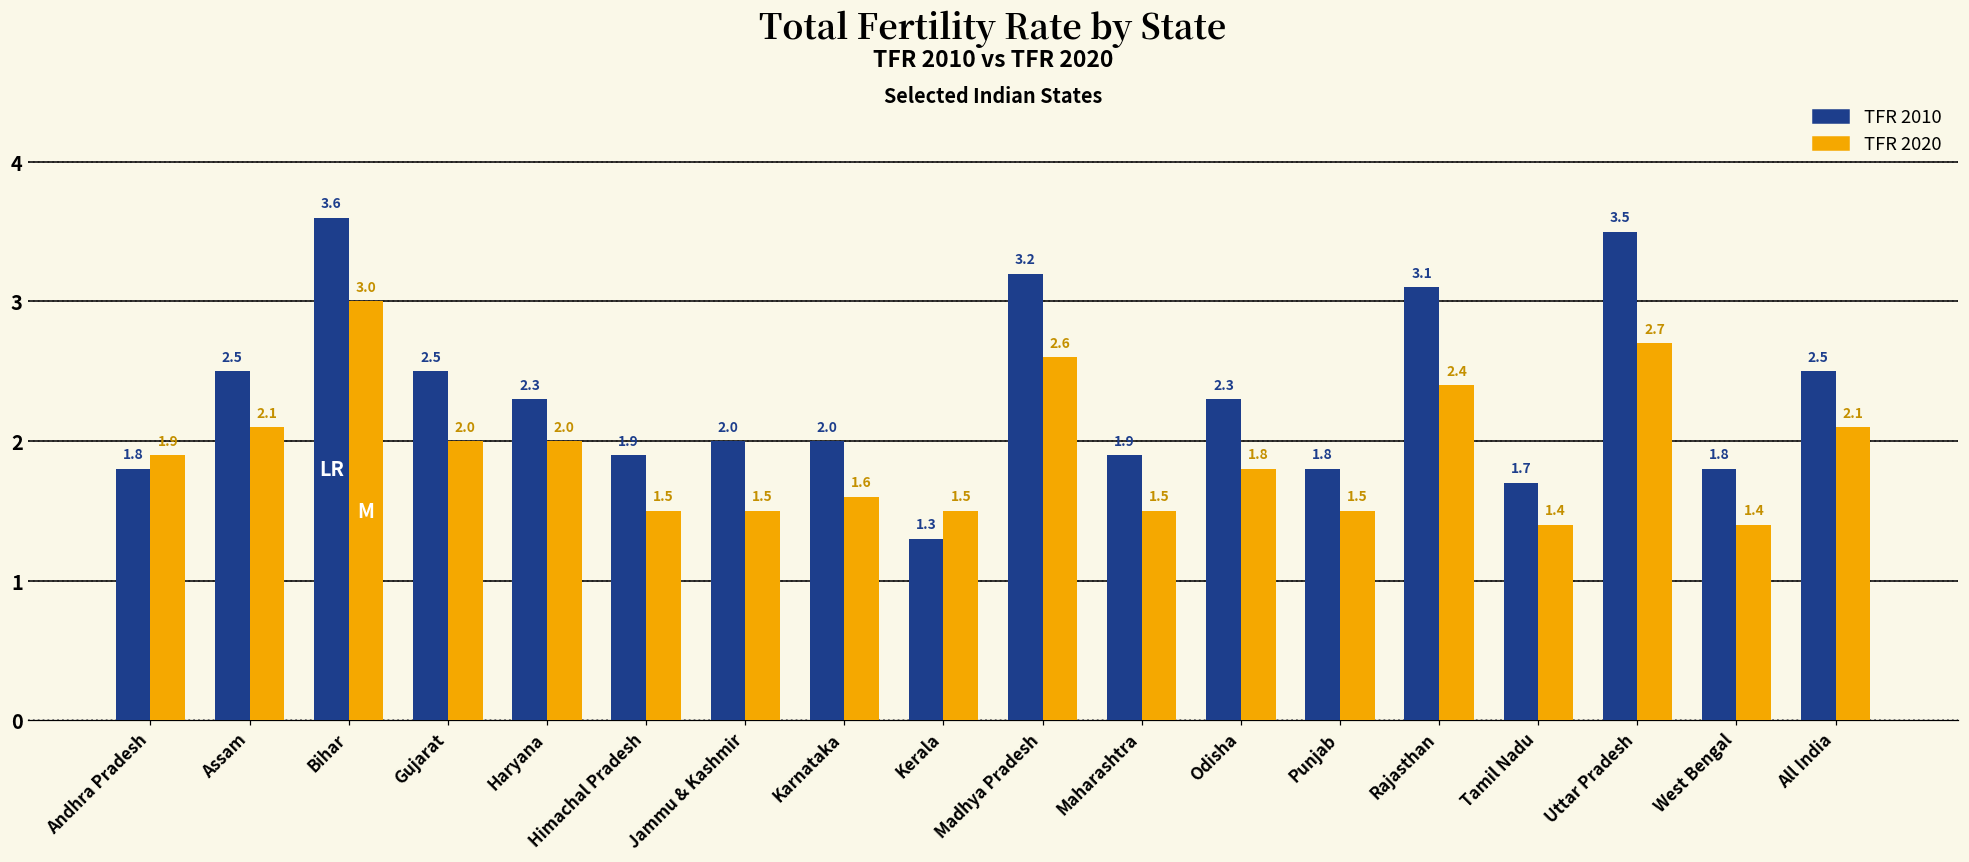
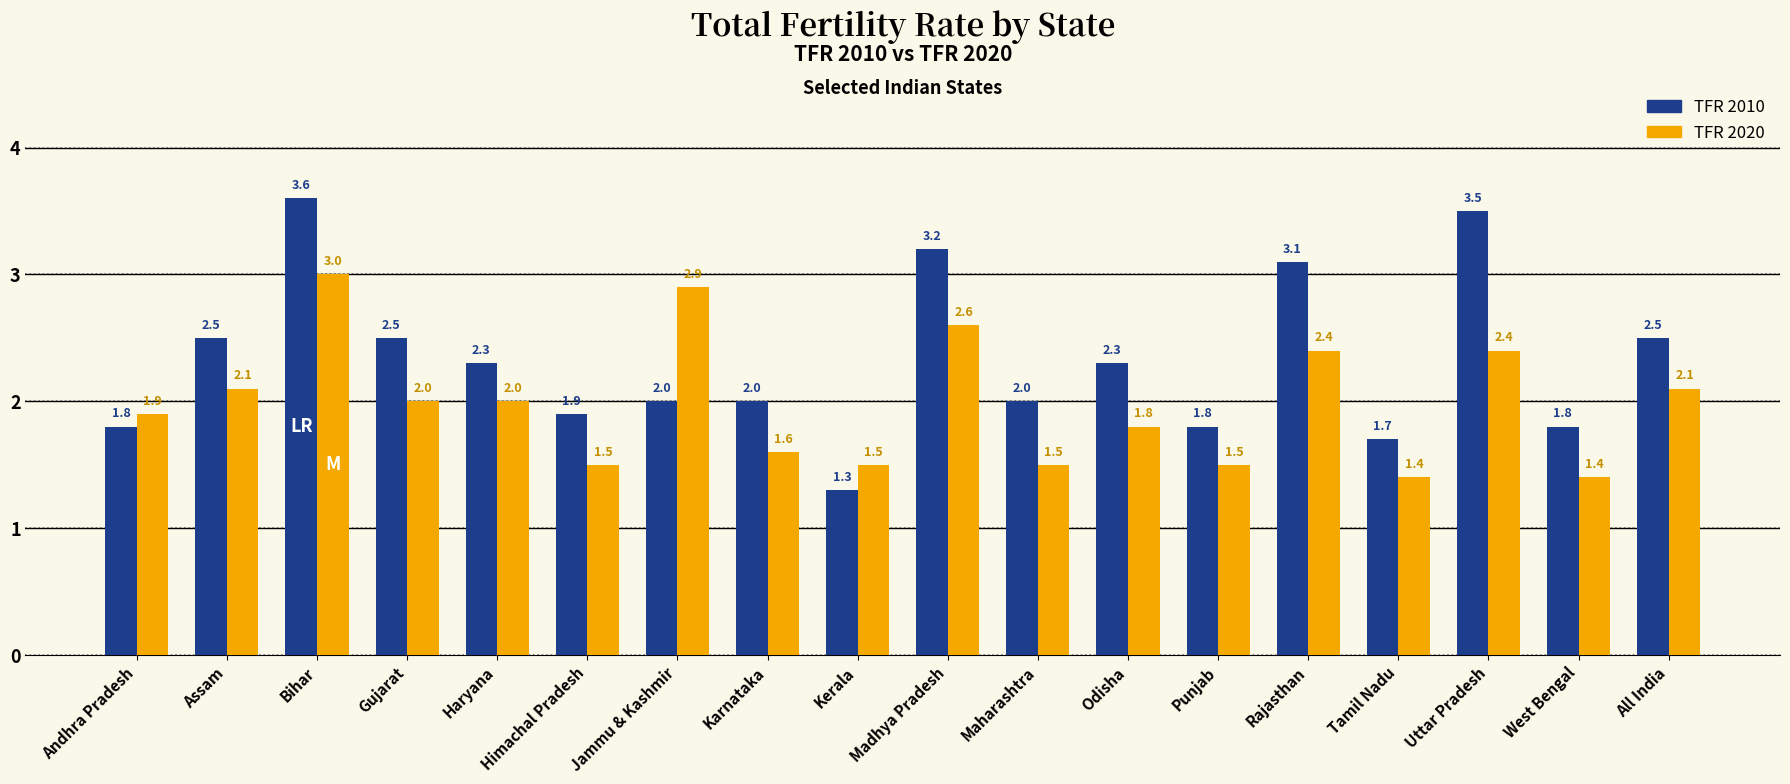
TFR 2020, Jammu & Kashmir: 1.5 -> 2.9
TFR 2010, Maharashtra: 1.9 -> 2.0
TFR 2020, Uttar Pradesh: 2.7 -> 2.4
